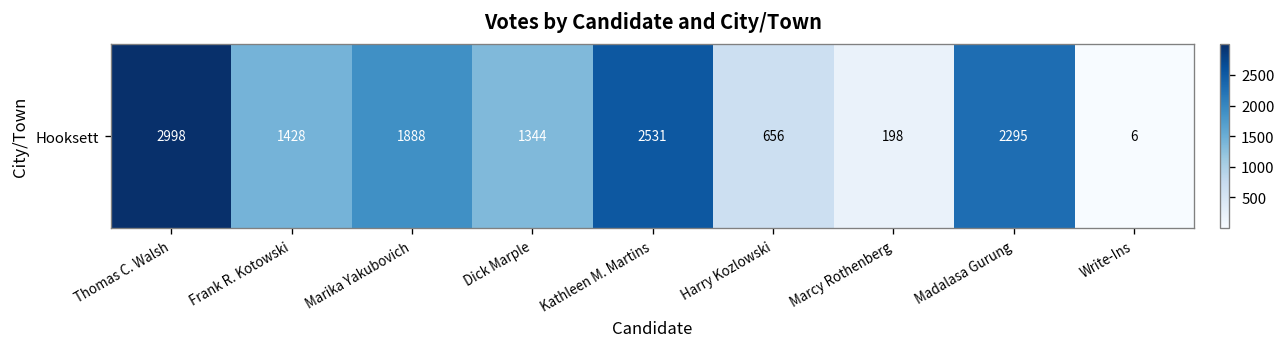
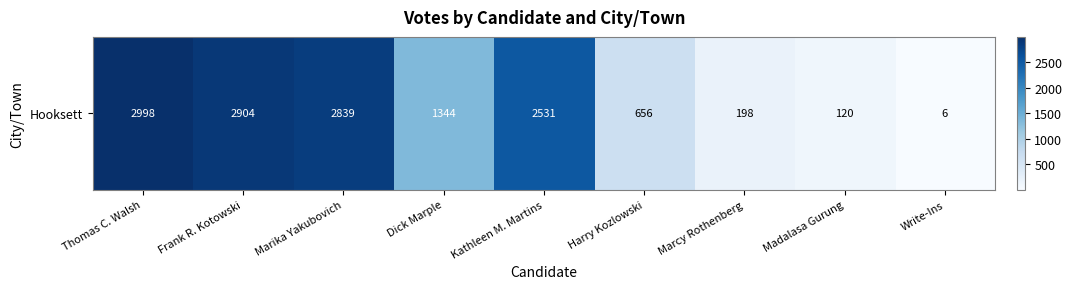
Hooksett, Frank R. Kotowski: 1428 -> 2904
Hooksett, Marika Yakubovich: 1888 -> 2839
Hooksett, Madalasa Gurung: 2295 -> 120
